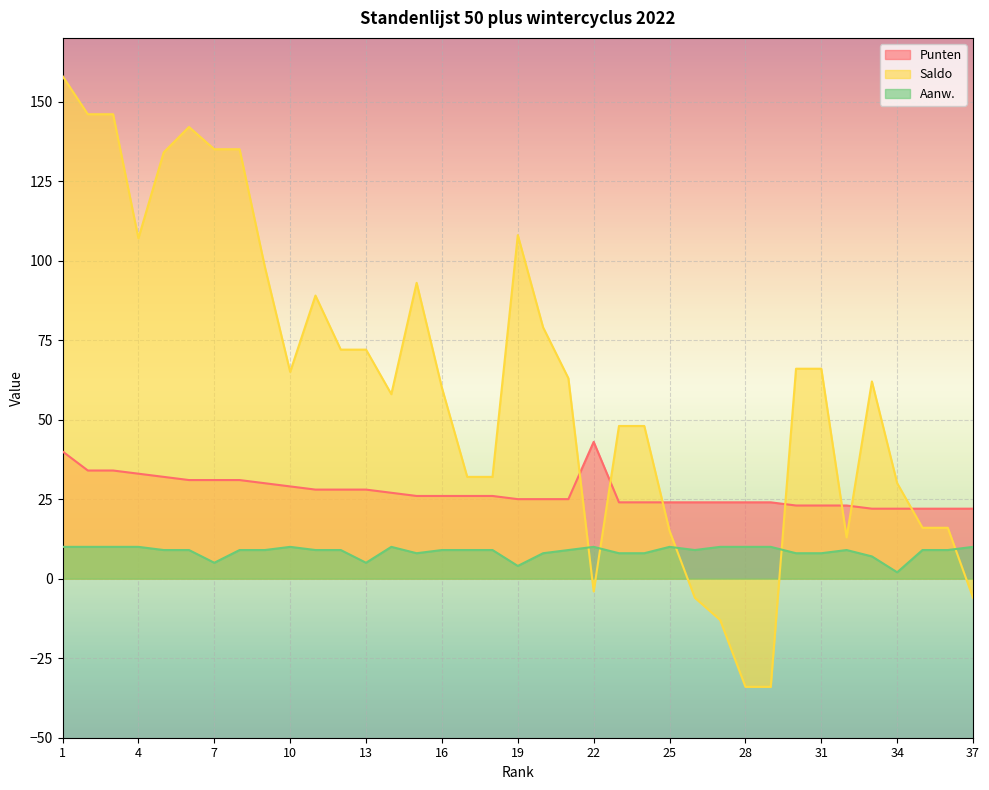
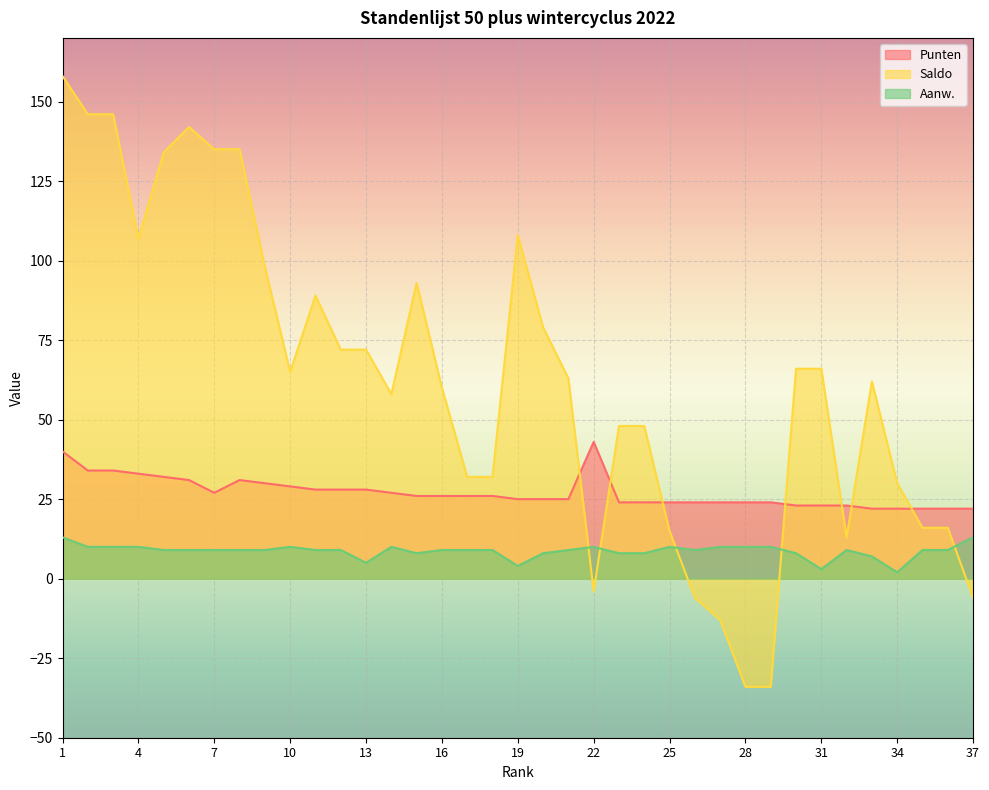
Aanw., 1: 10 -> 13
Punten, 7: 31 -> 27
Aanw., 7: 5 -> 9
Aanw., 31: 8 -> 3
Aanw., 37: 10 -> 13
